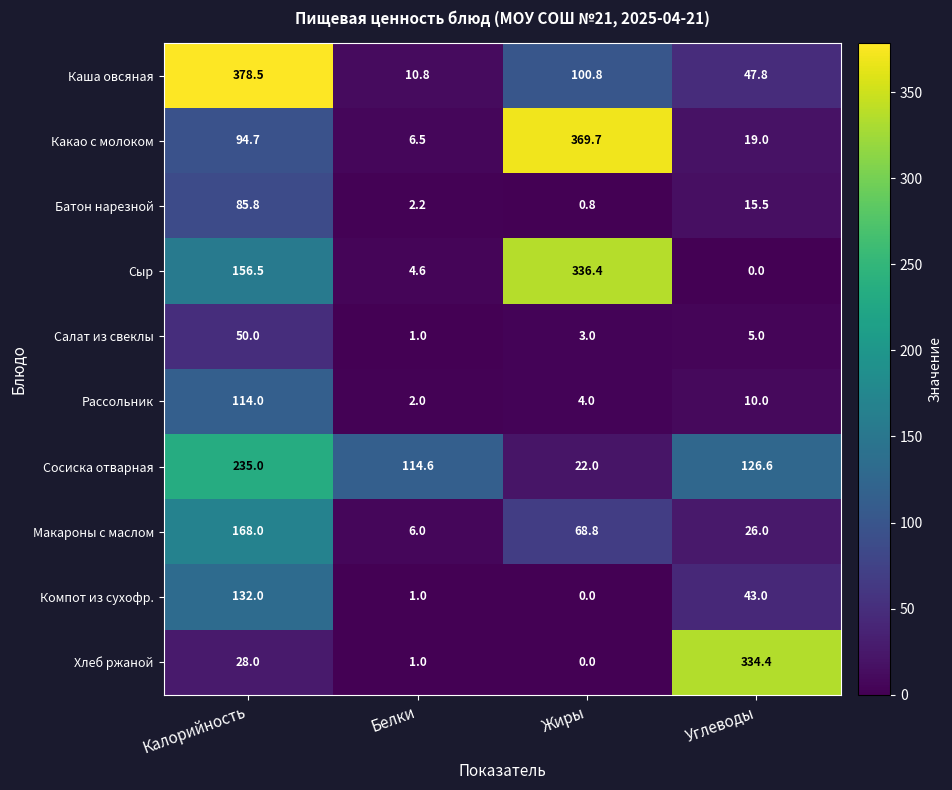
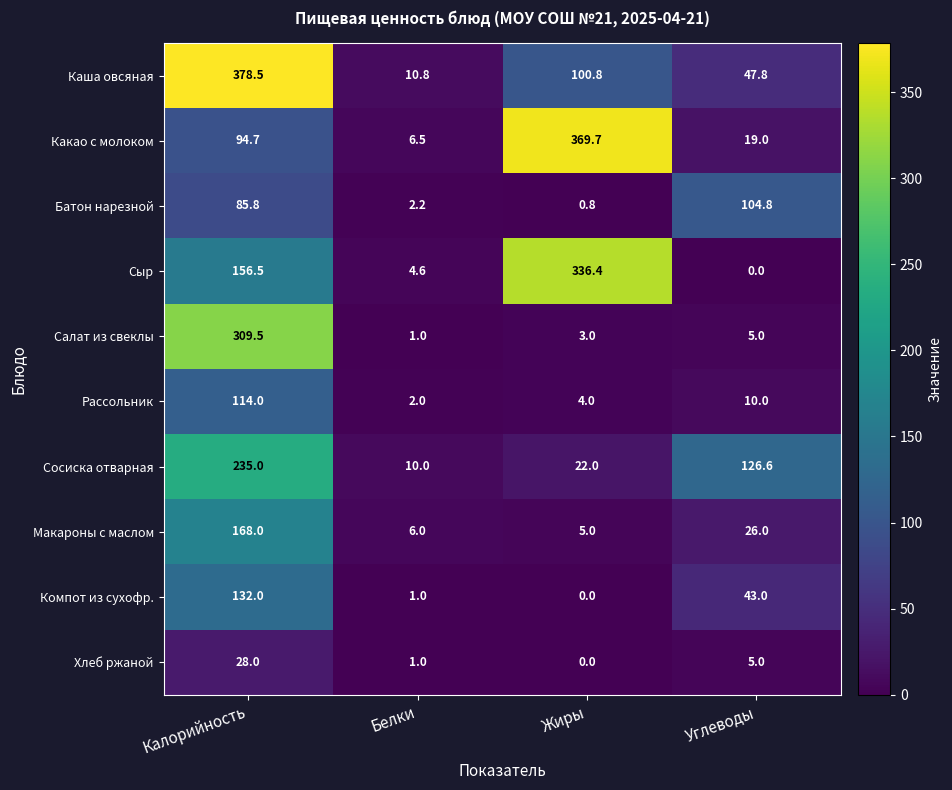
Батон нарезной, Углеводы: 15.5 -> 104.8
Салат из свеклы, Калорийность: 50.0 -> 309.5
Сосиска отварная, Белки: 114.6 -> 10.0
Макароны с маслом, Жиры: 68.8 -> 5.0
Хлеб ржаной, Углеводы: 334.4 -> 5.0
